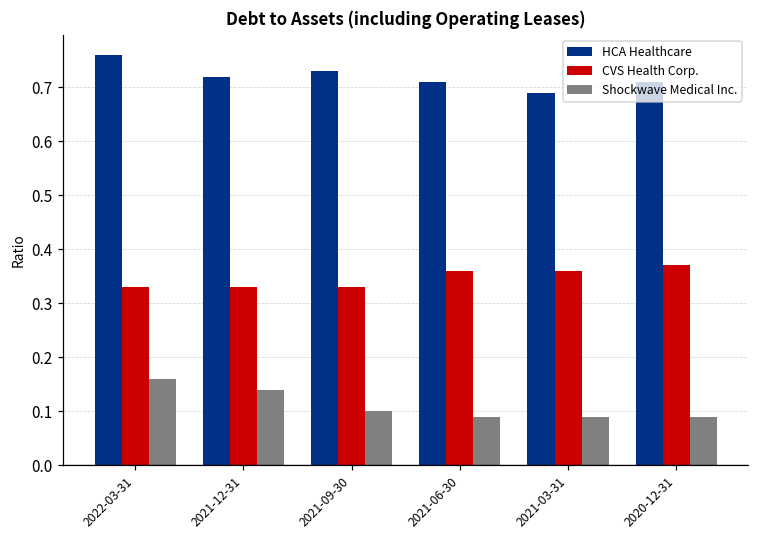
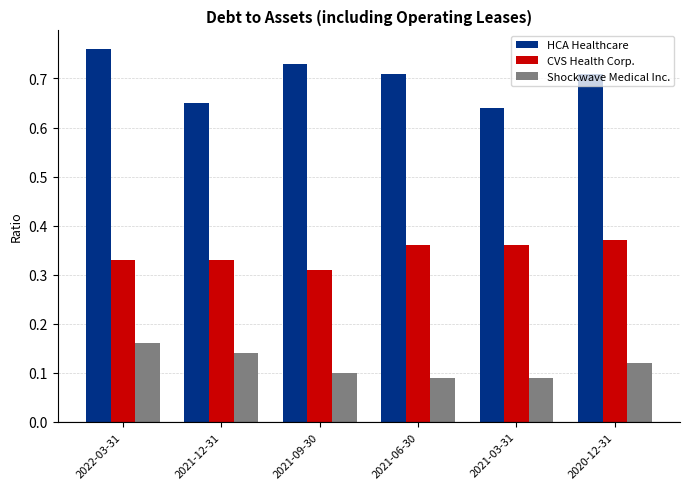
HCA Healthcare, 2021-12-31: 0.72 -> 0.65
CVS Health Corp., 2021-09-30: 0.33 -> 0.31
HCA Healthcare, 2021-03-31: 0.69 -> 0.64
Shockwave Medical Inc., 2020-12-31: 0.09 -> 0.12
